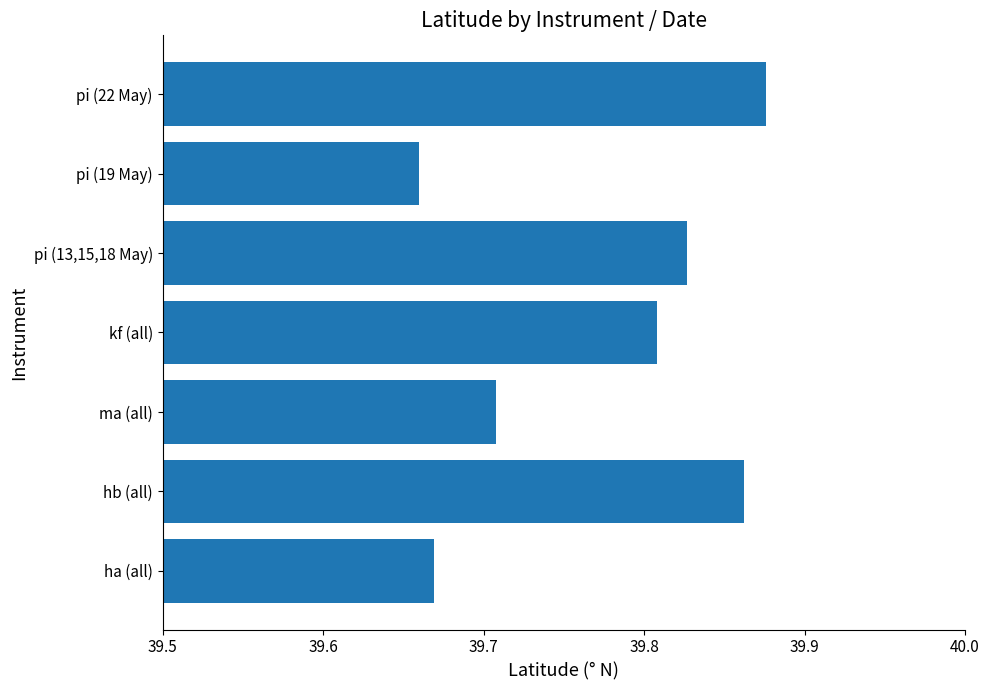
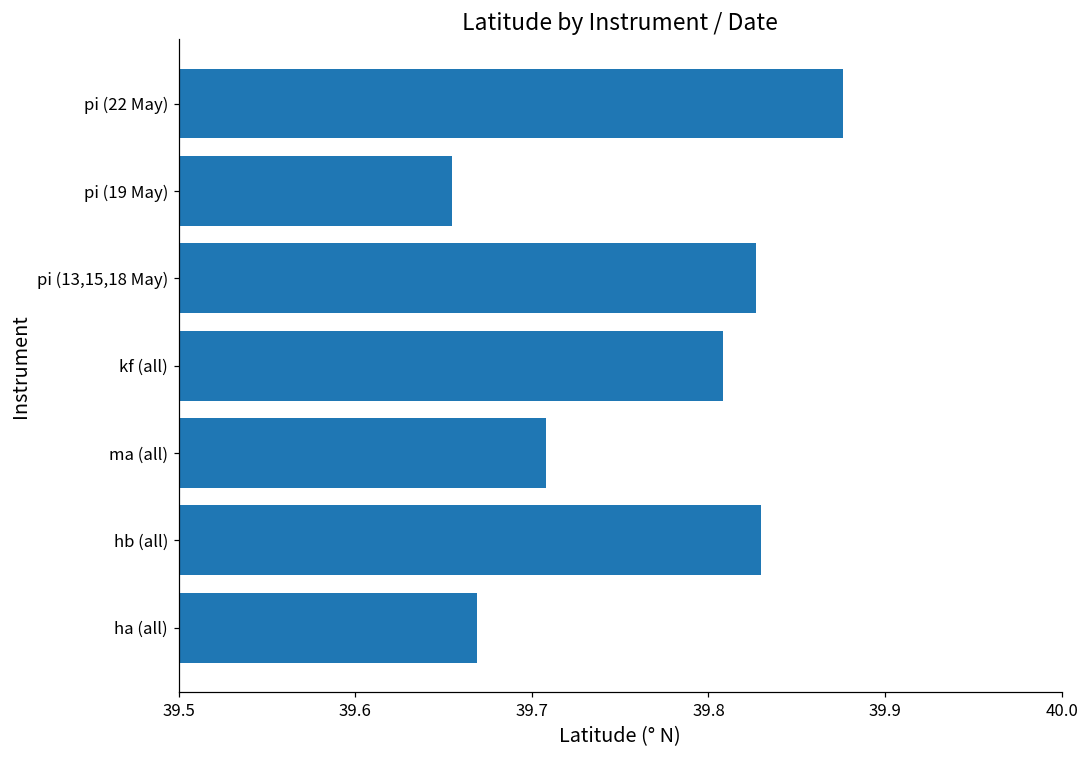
pi (19 May): 39.660 -> 39.655
hb (all): 39.862 -> 39.830
